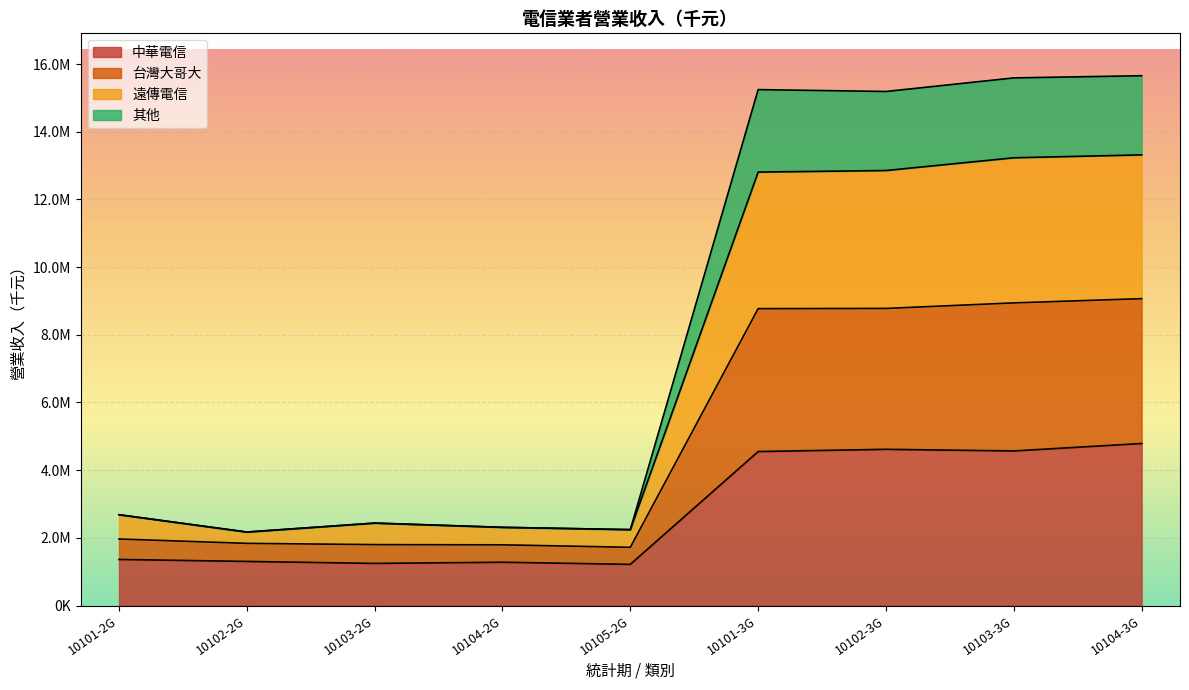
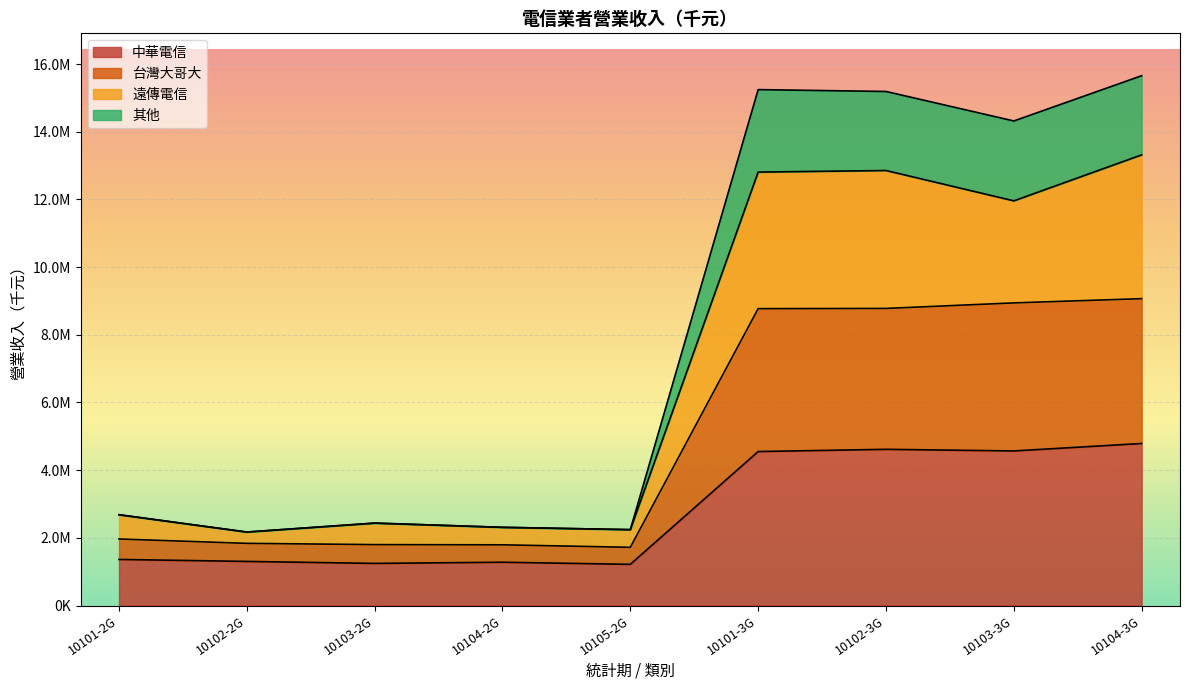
遠傳電信, 10103-3G: 4300000 -> 3000000
